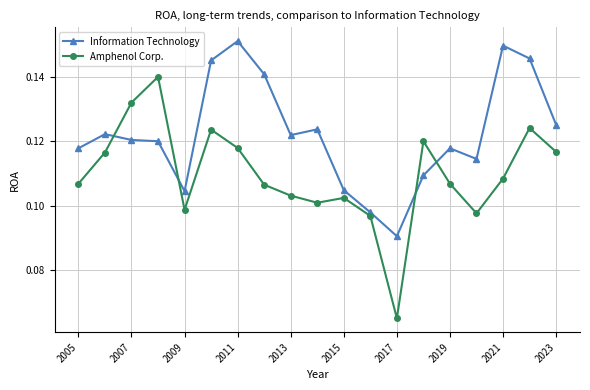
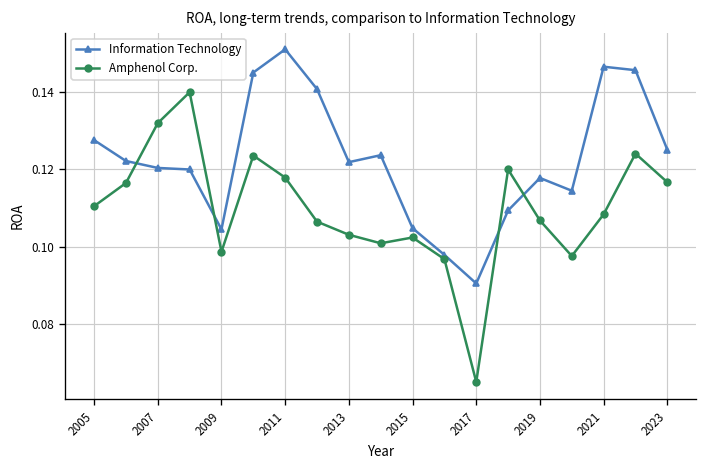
Information Technology, 2005: 0.118 -> 0.128
Amphenol Corp., 2005: 0.107 -> 0.111
Information Technology, 2021: 0.150 -> 0.147
